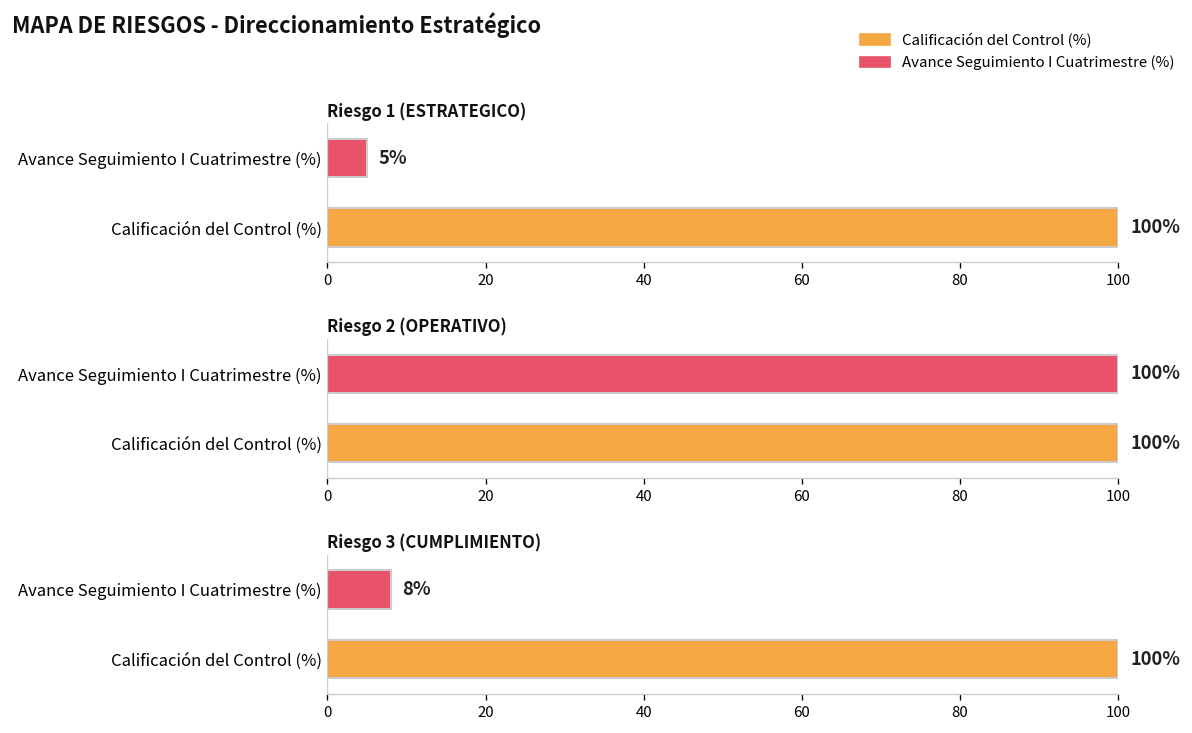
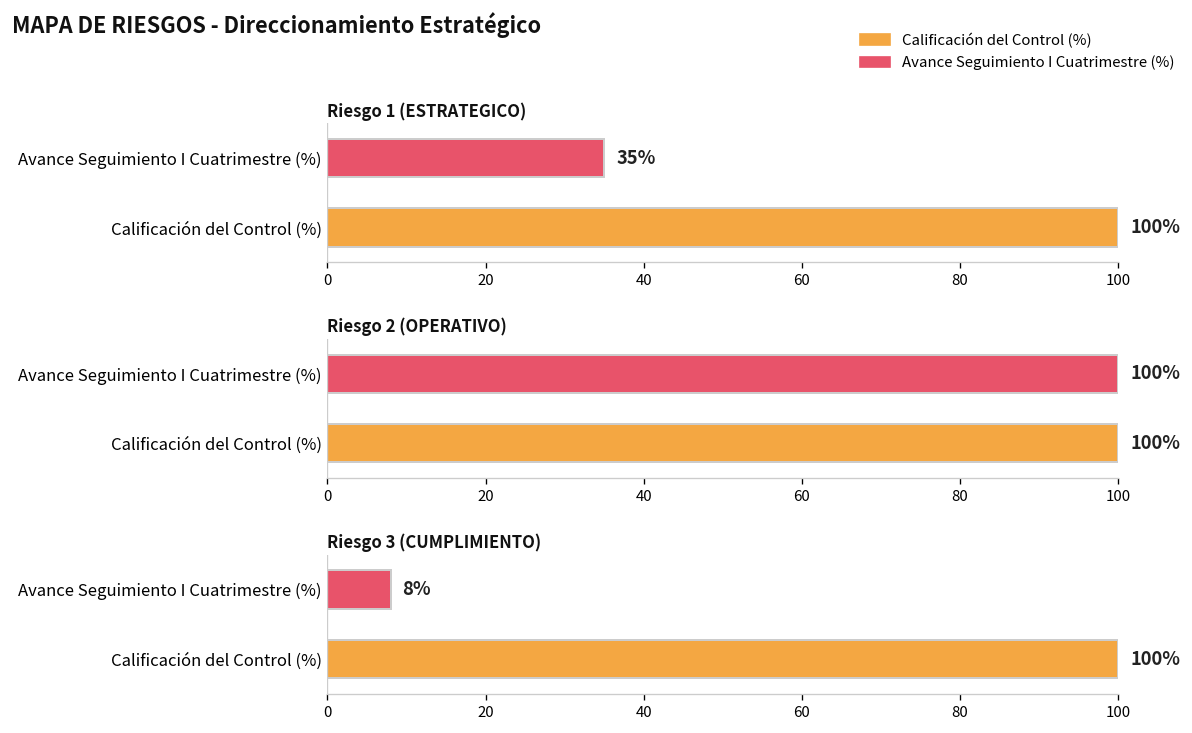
Riesgo 1 (ESTRATEGICO), Avance Seguimiento I Cuatrimestre (%): 5% -> 35%
